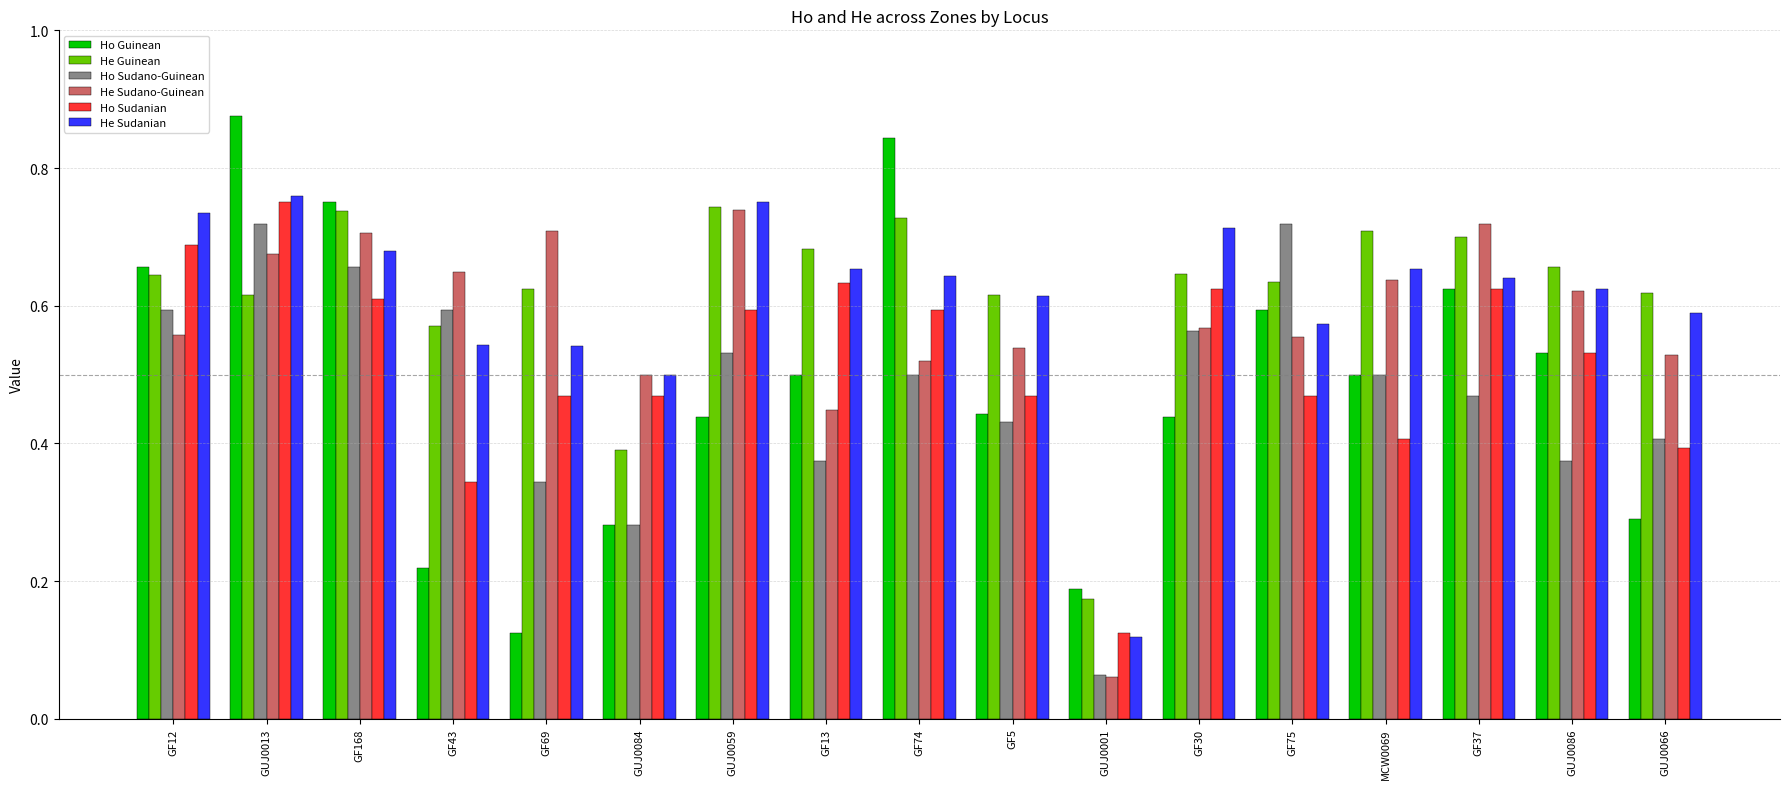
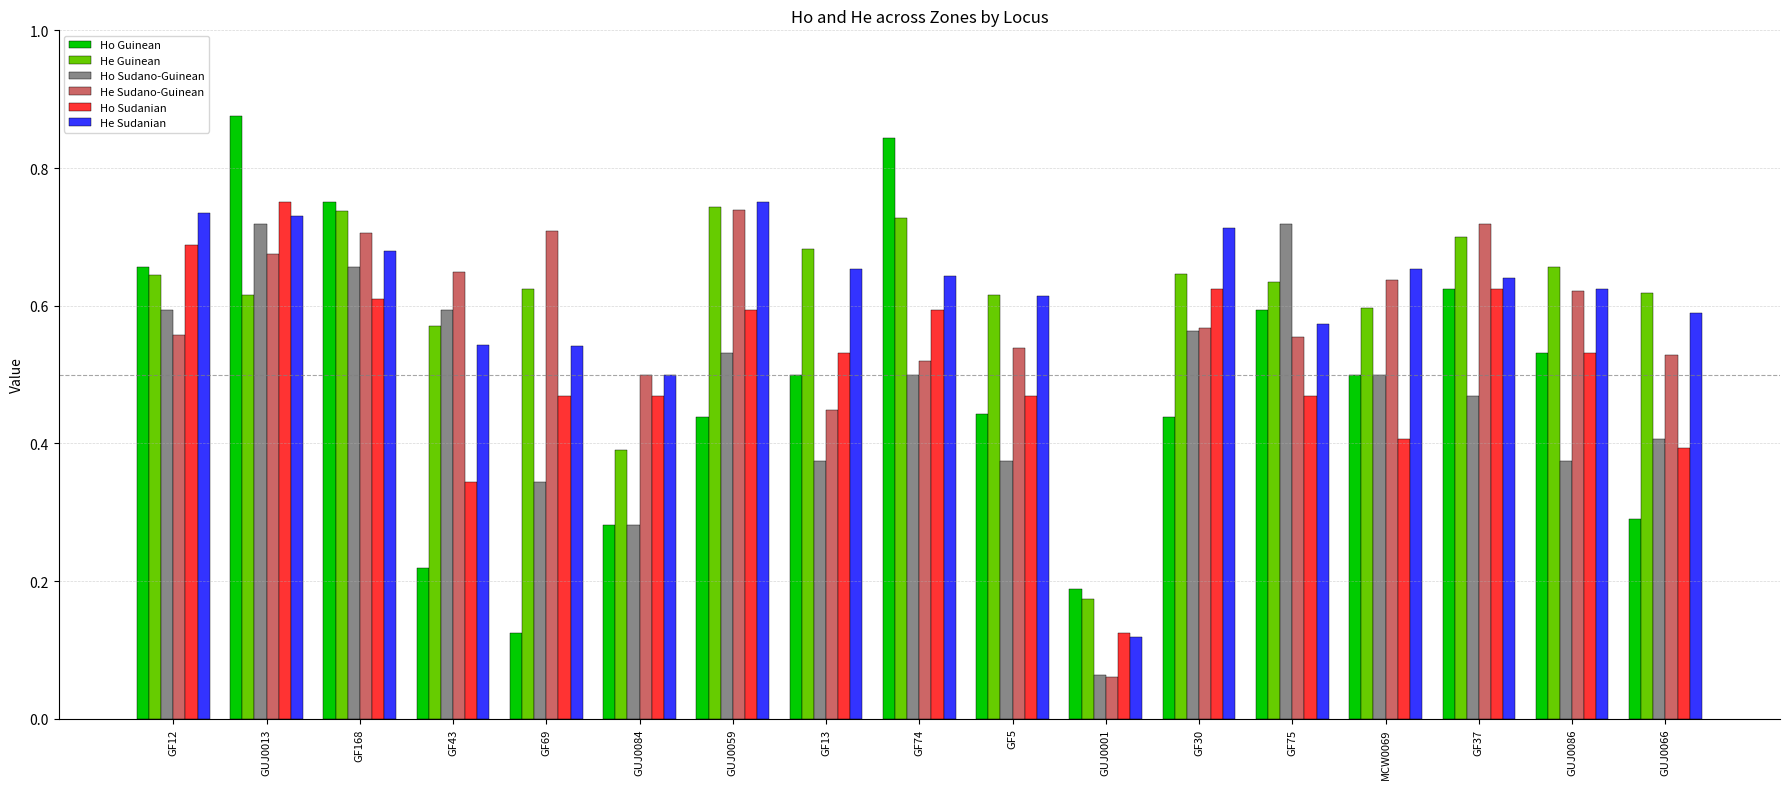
He Sudanian, GUJ0013: 0.76 -> 0.73
Ho Sudanian, GF13: 0.63 -> 0.53
Ho Sudano-Guinean, GF5: 0.43 -> 0.38
He Guinean, MCW0069: 0.71 -> 0.60
